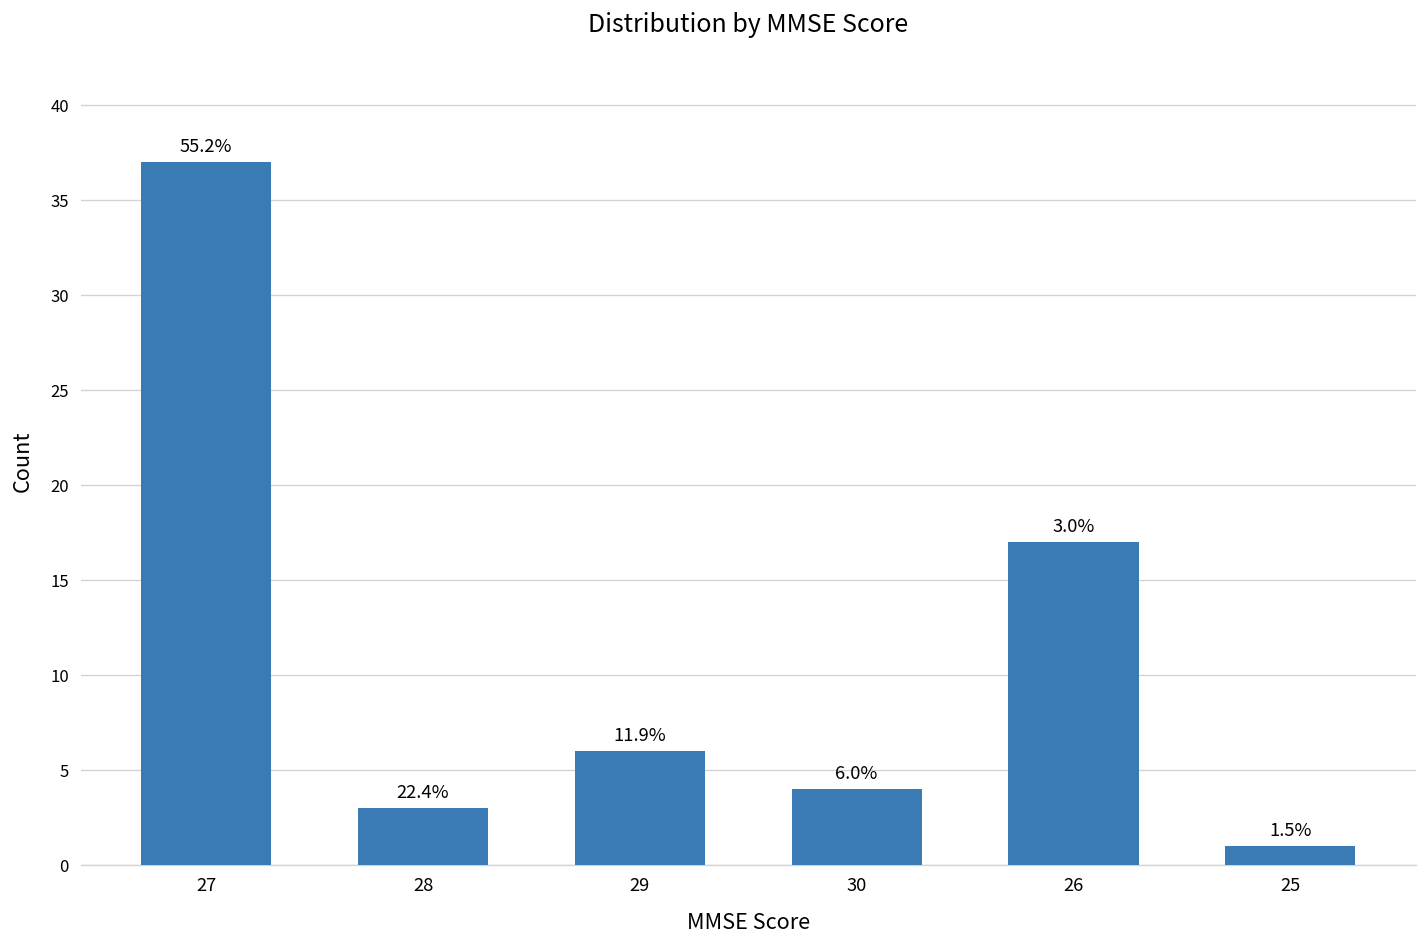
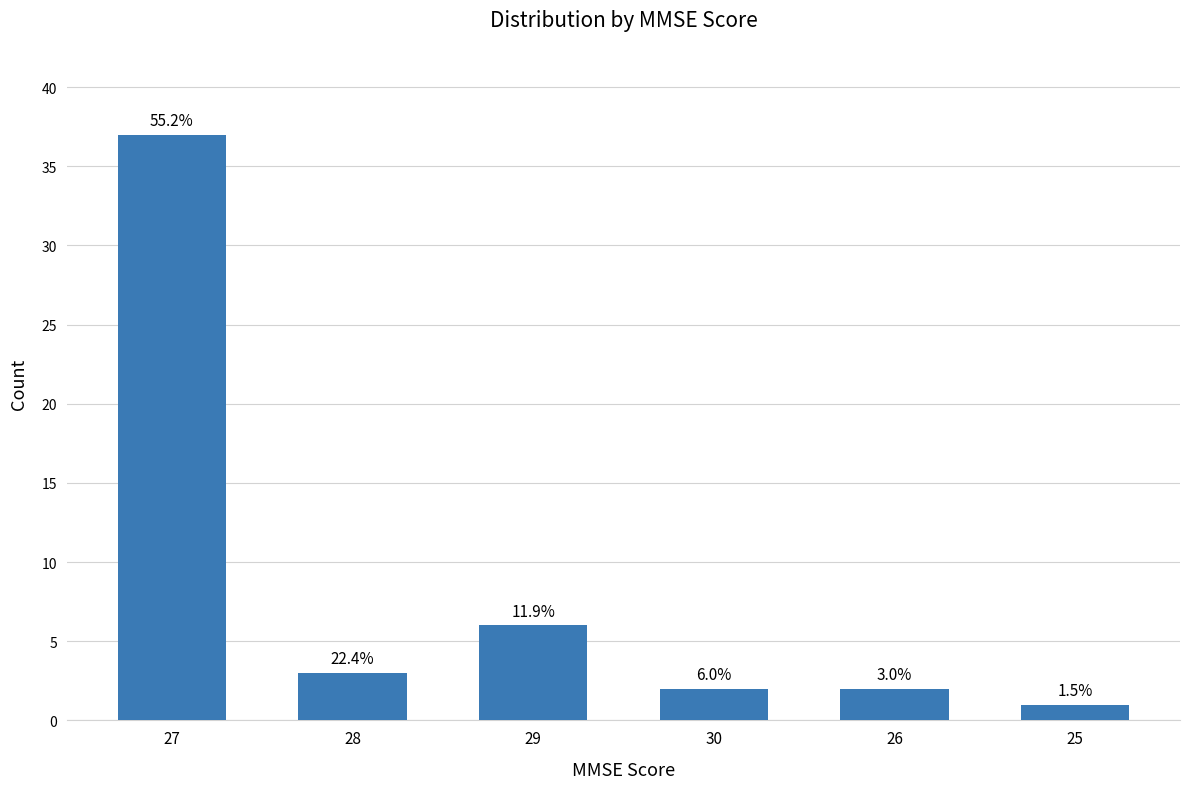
30: 4 -> 2
26: 17 -> 2
